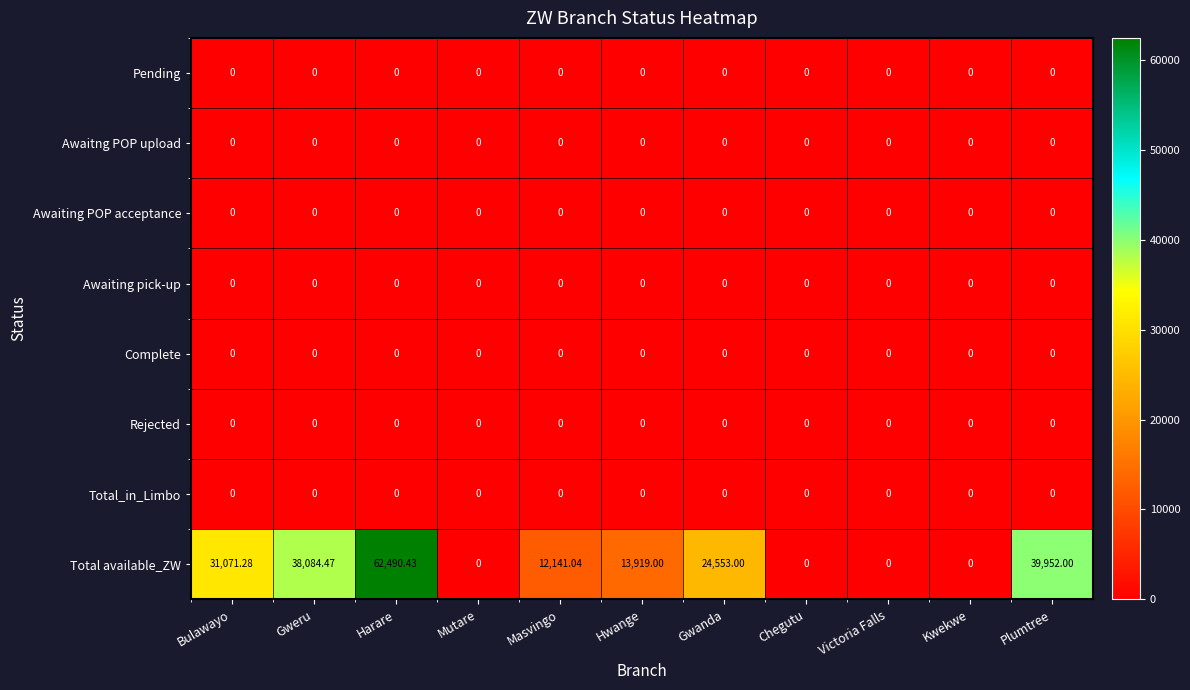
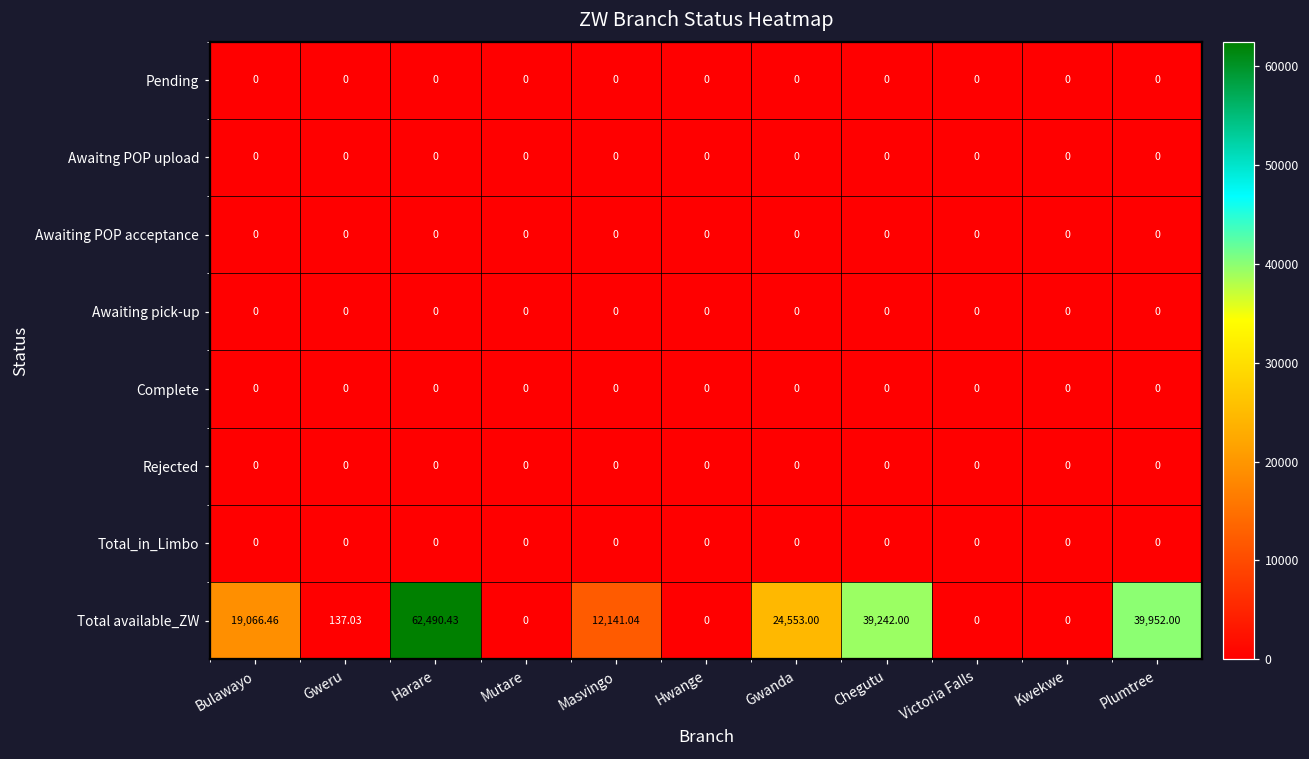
Total available_ZW, Bulawayo: 31,071.28 -> 19,066.46
Total available_ZW, Gweru: 38,084.47 -> 137.03
Total available_ZW, Hwange: 13,919.00 -> 0
Total available_ZW, Chegutu: 0 -> 39,242.00
